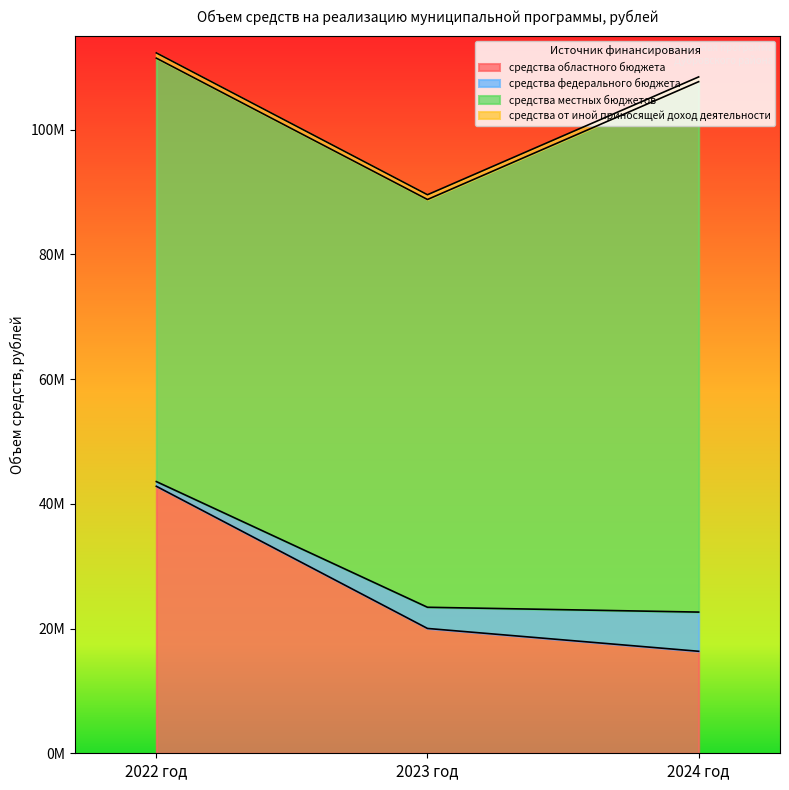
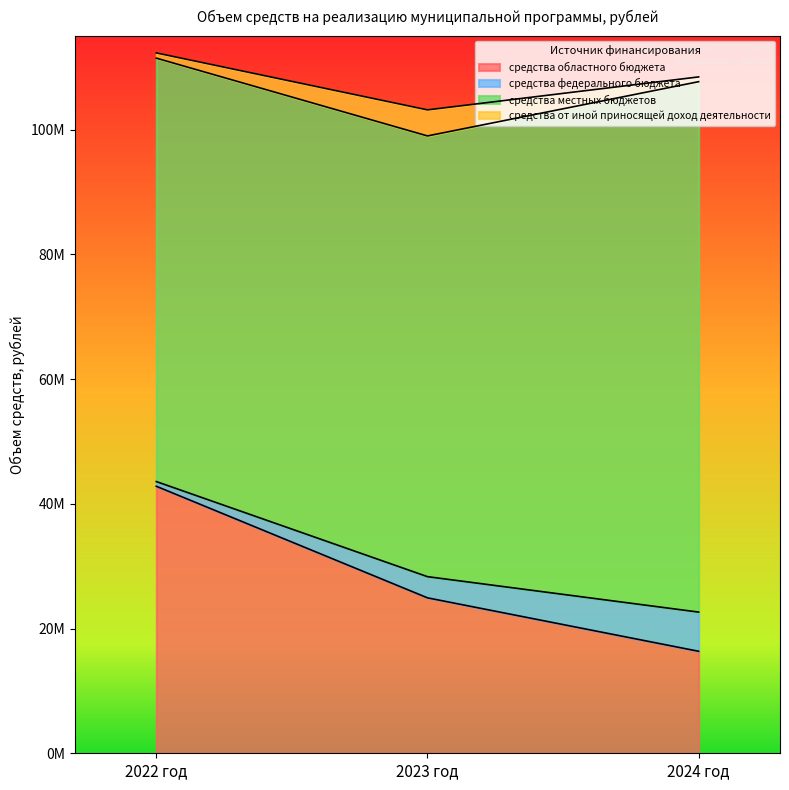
средства областного бюджета, 2023 год: 20000000 -> 25000000
средства местных бюджетов, 2023 год: 65000000 -> 71000000
средства от иной приносящей доход деятельности, 2023 год: 1000000 -> 4000000
